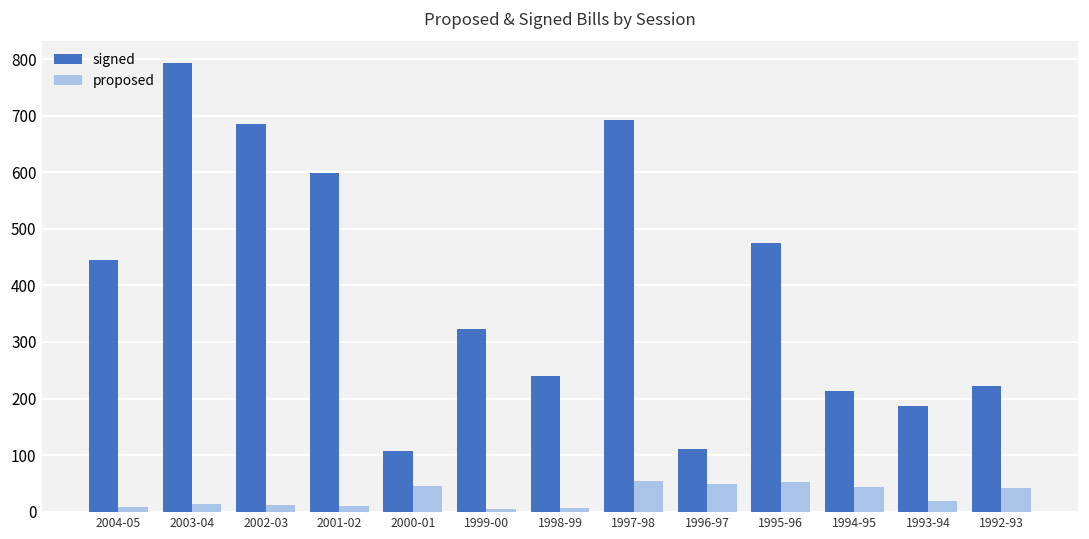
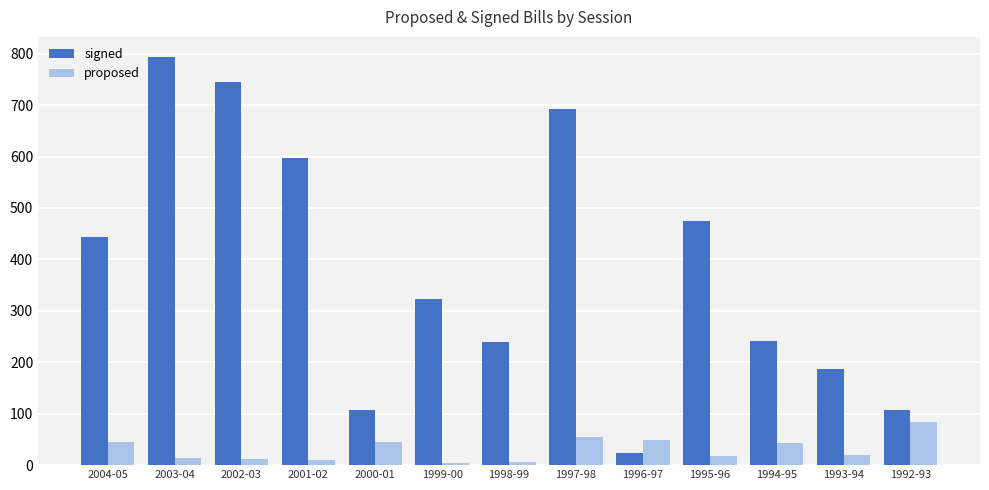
proposed, 2004-05: 10 -> 50
signed, 2002-03: 690 -> 740
signed, 1996-97: 110 -> 20
proposed, 1995-96: 50 -> 20
signed, 1994-95: 210 -> 240
signed, 1992-93: 220 -> 110
proposed, 1992-93: 40 -> 80
